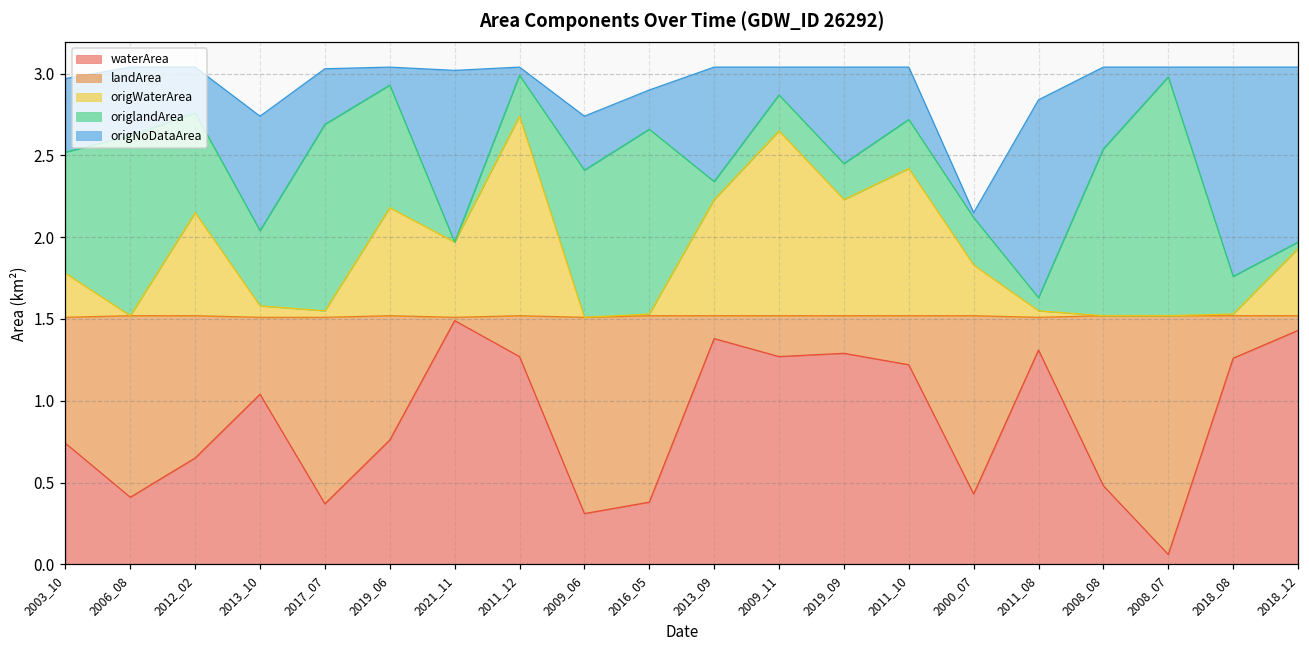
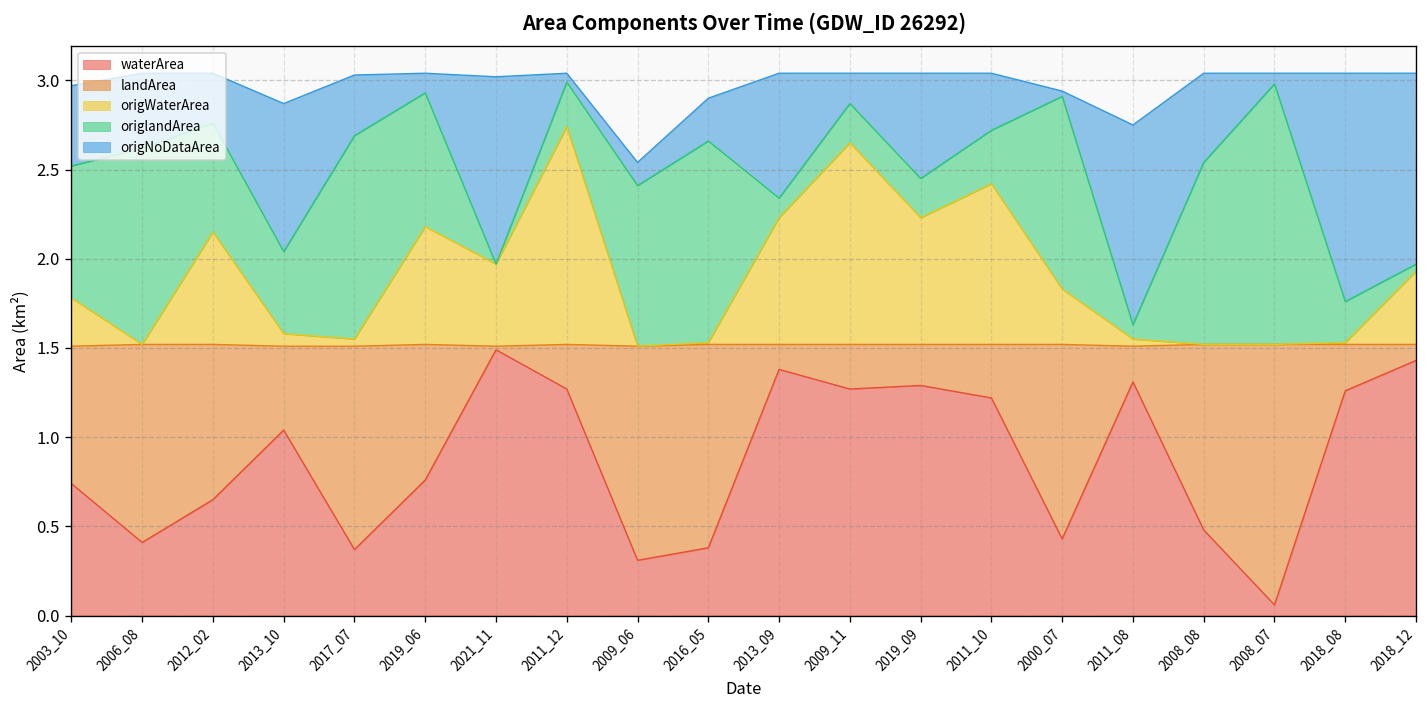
origNoDataArea, 2013_10: 0.70 -> 0.83
origNoDataArea, 2009_06: 0.33 -> 0.13
origlandArea, 2000_07: 0.29 -> 1.08
origNoDataArea, 2011_08: 1.21 -> 1.12
